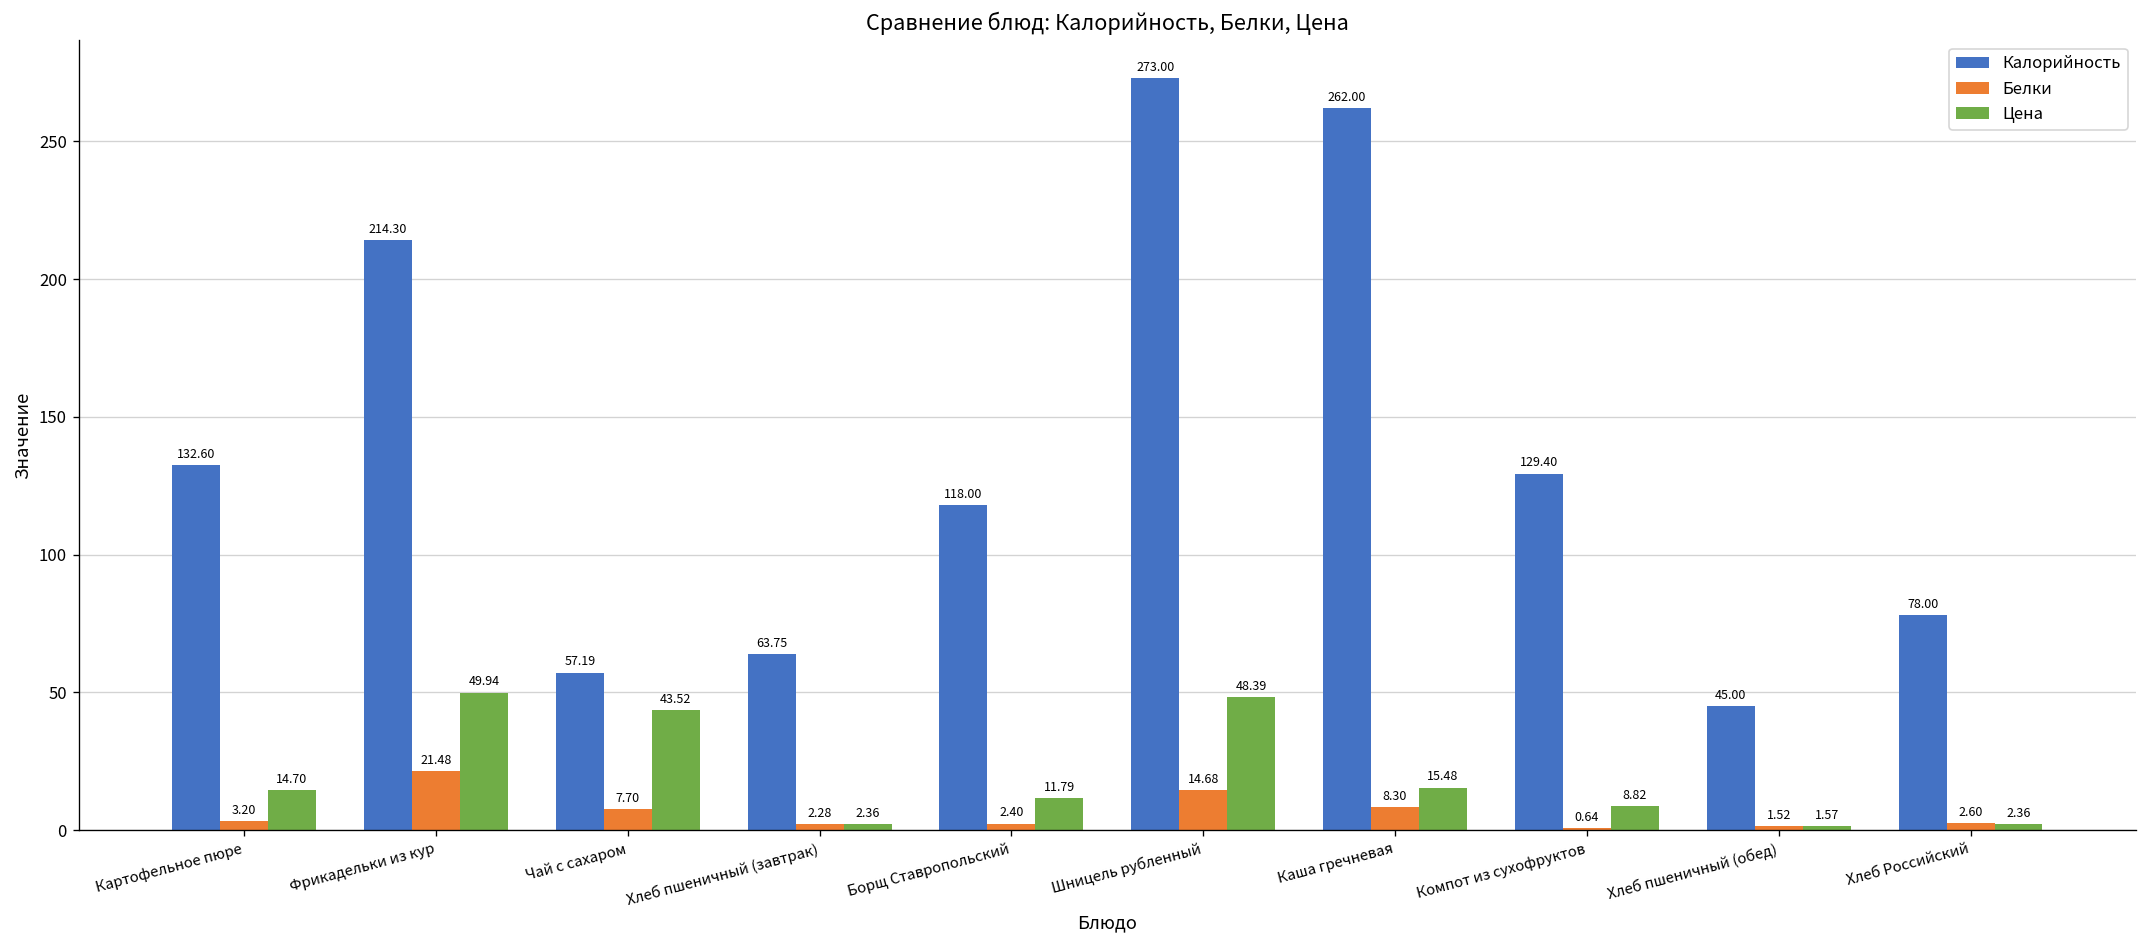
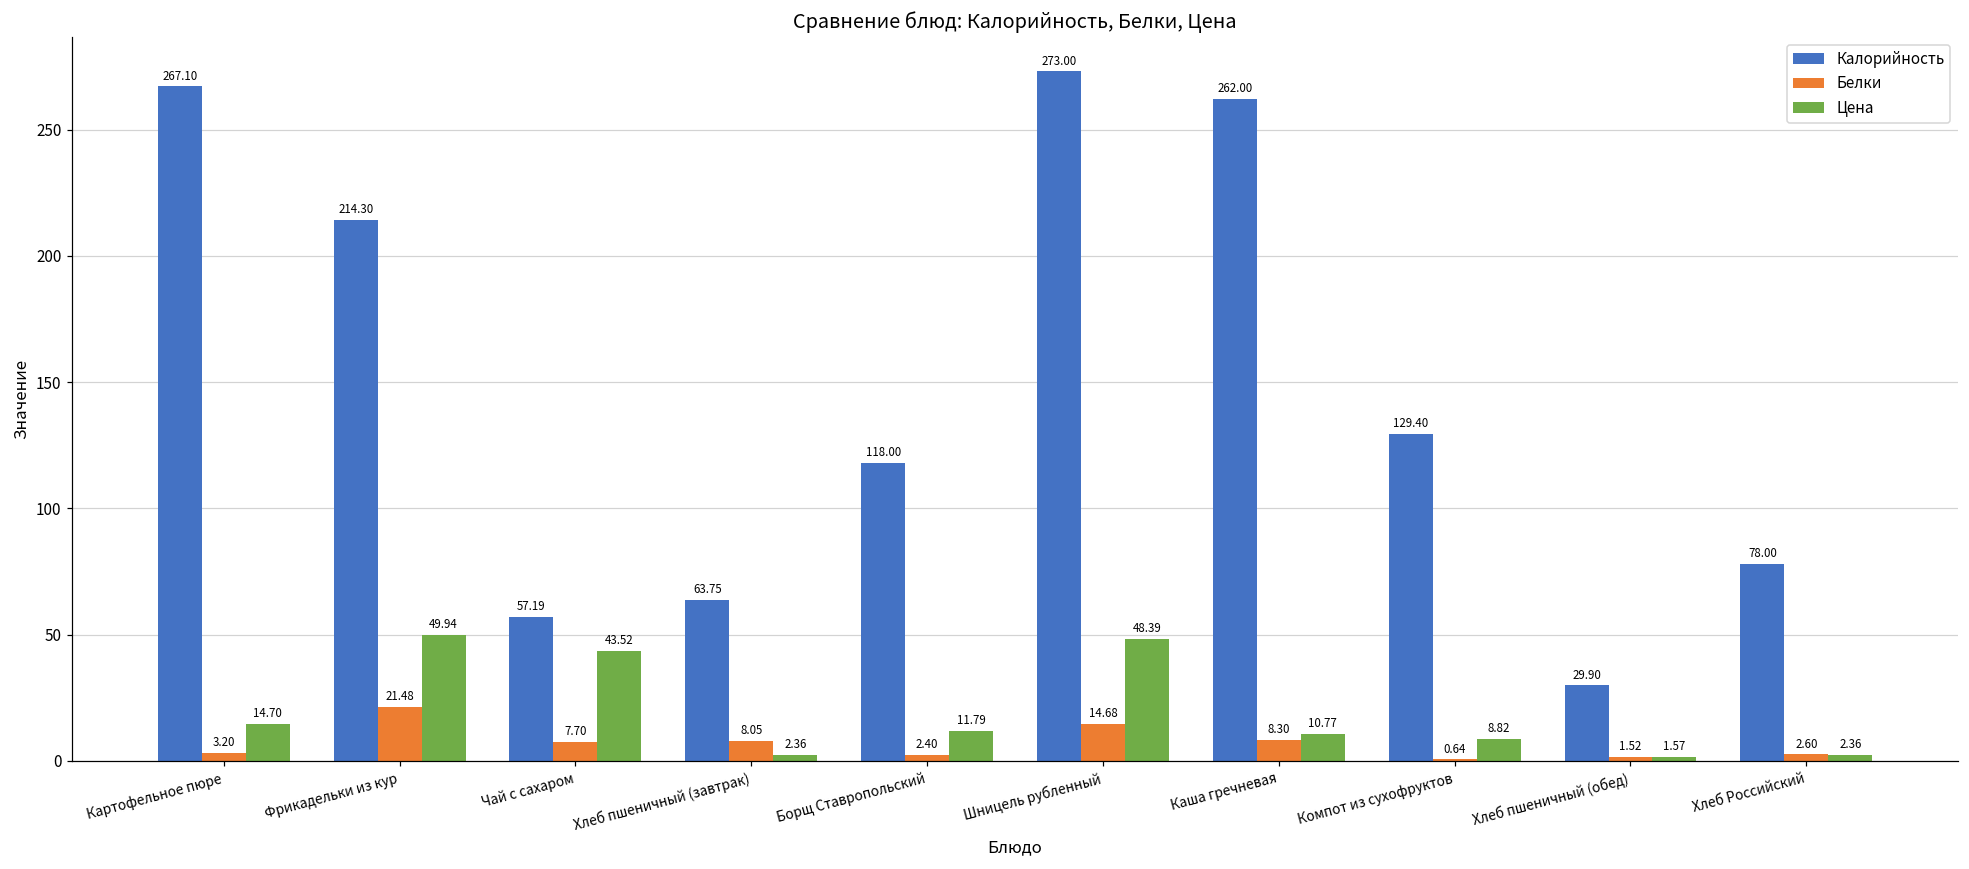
Калорийность, Картофельное пюре: 132.60 -> 267.10
Белки, Хлеб пшеничный (завтрак): 2.28 -> 8.05
Цена, Каша гречневая: 15.48 -> 10.77
Калорийность, Хлеб пшеничный (обед): 45.00 -> 29.90
